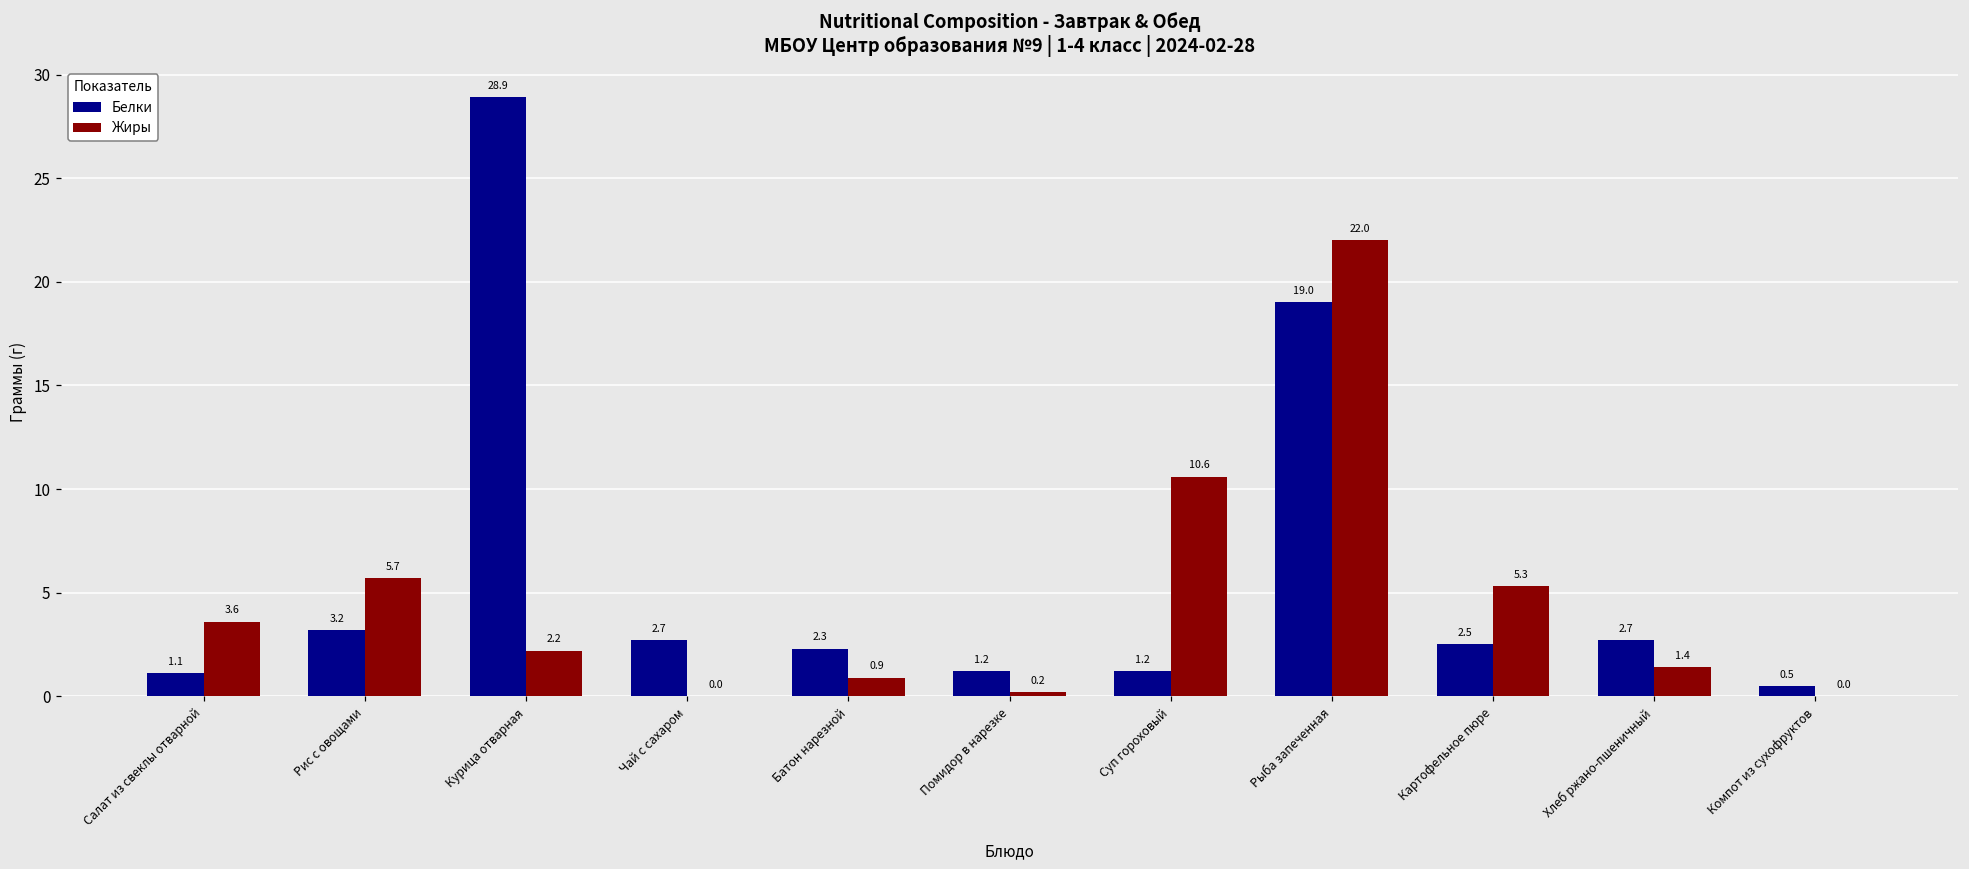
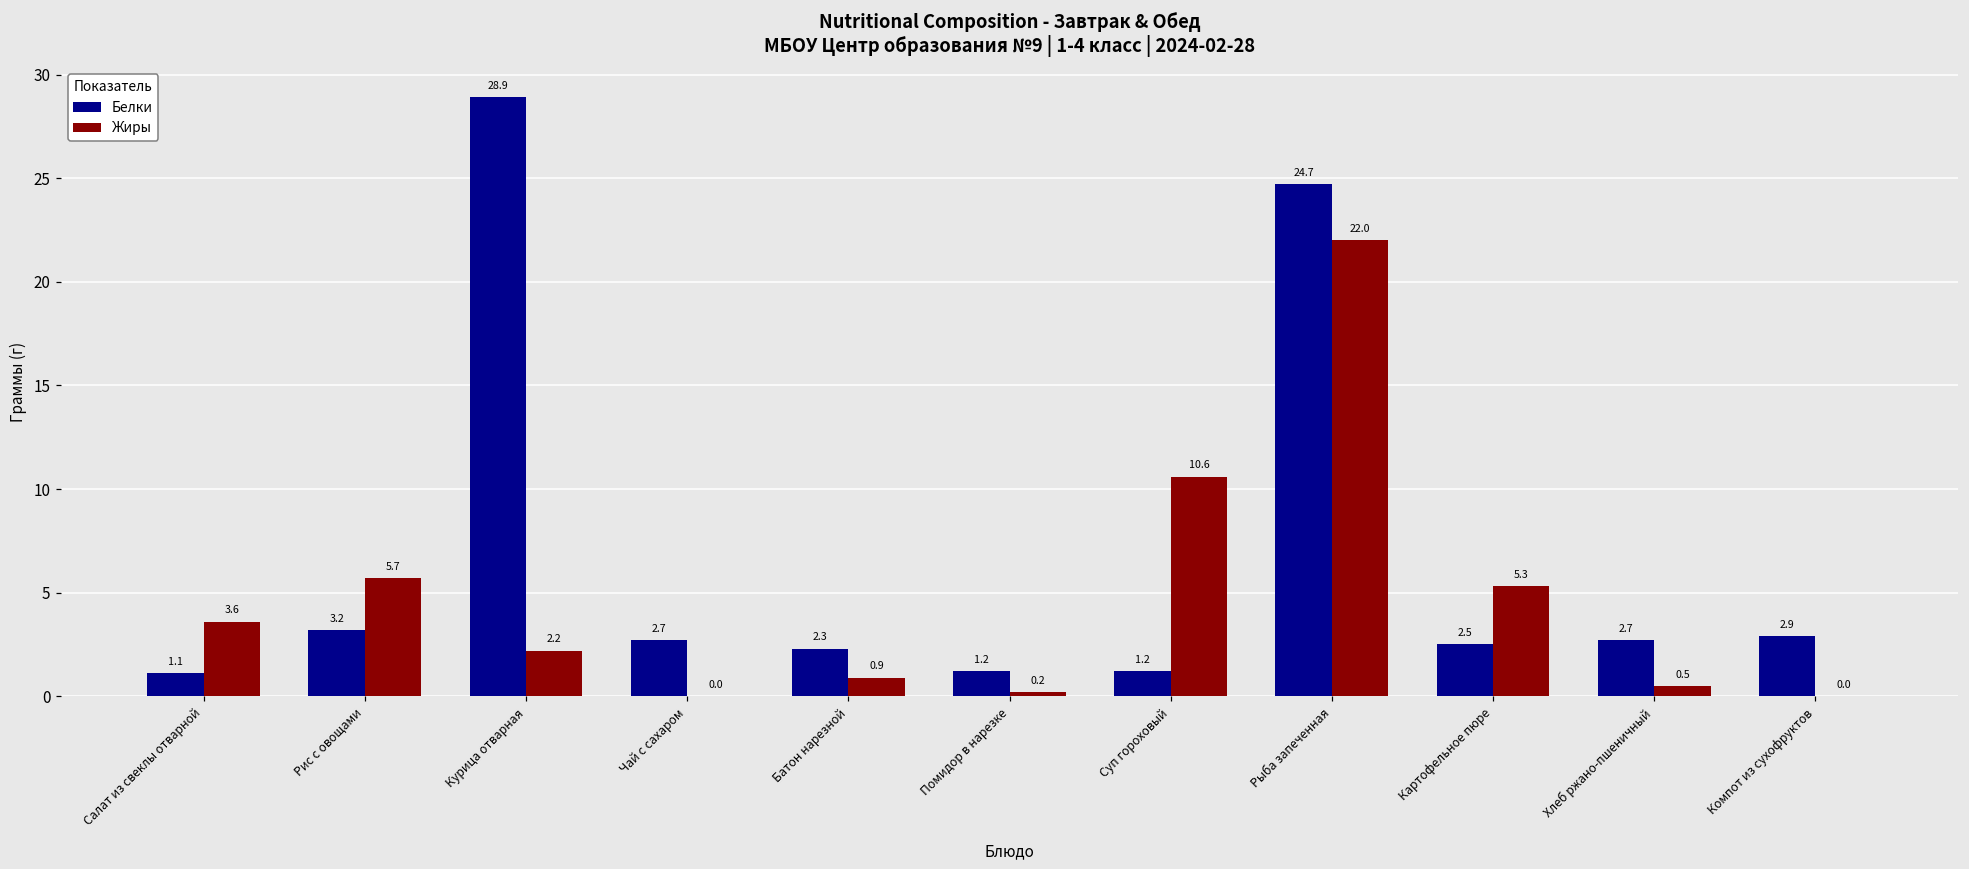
Белки, Рыба запеченная: 19.0 -> 24.7
Жиры, Хлеб ржано-пшеничный: 1.4 -> 0.5
Белки, Компот из сухофруктов: 0.5 -> 2.9
